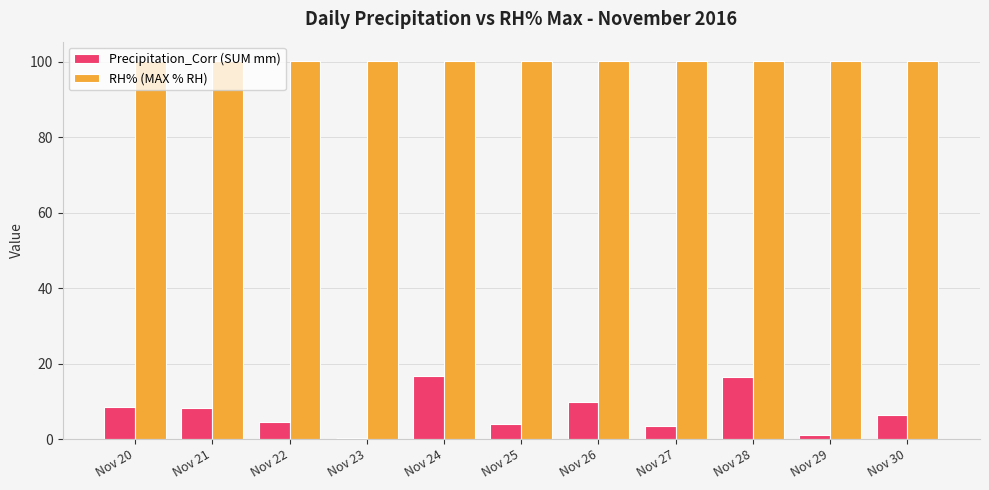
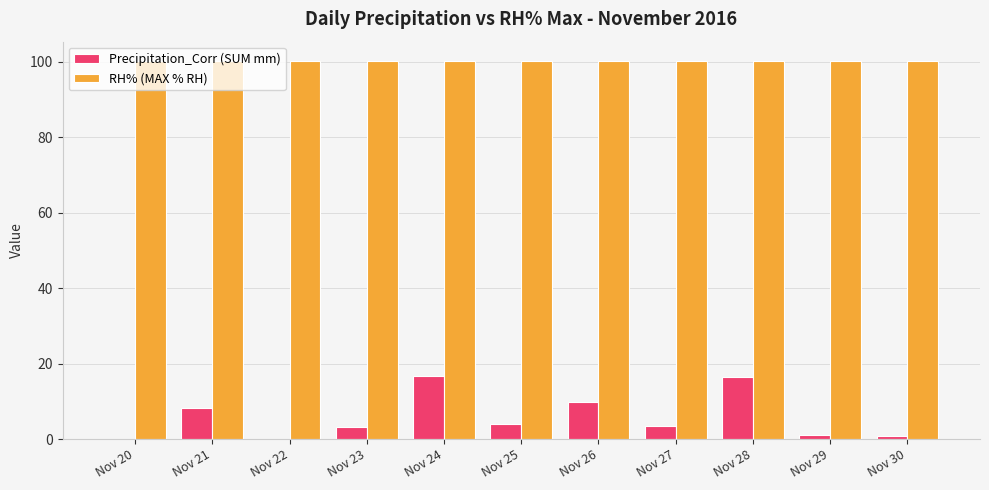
Precipitation_Corr (SUM mm), Nov 20: 9 -> 0
Precipitation_Corr (SUM mm), Nov 22: 5 -> 0
Precipitation_Corr (SUM mm), Nov 23: 0 -> 3
Precipitation_Corr (SUM mm), Nov 30: 7 -> 1
